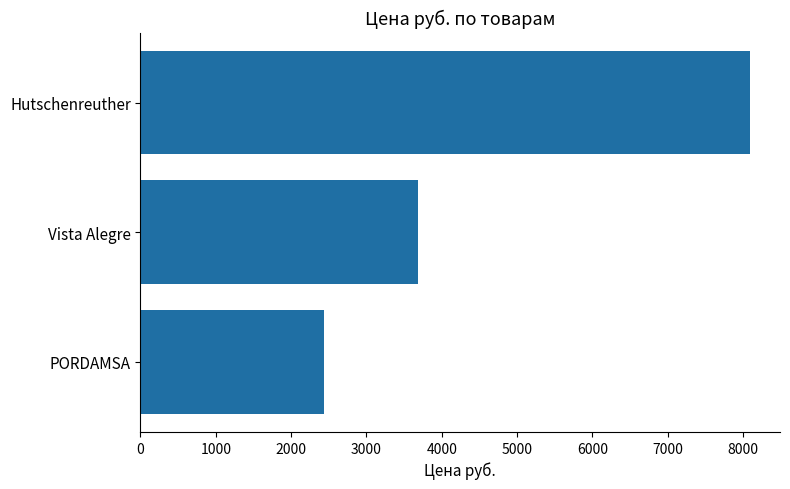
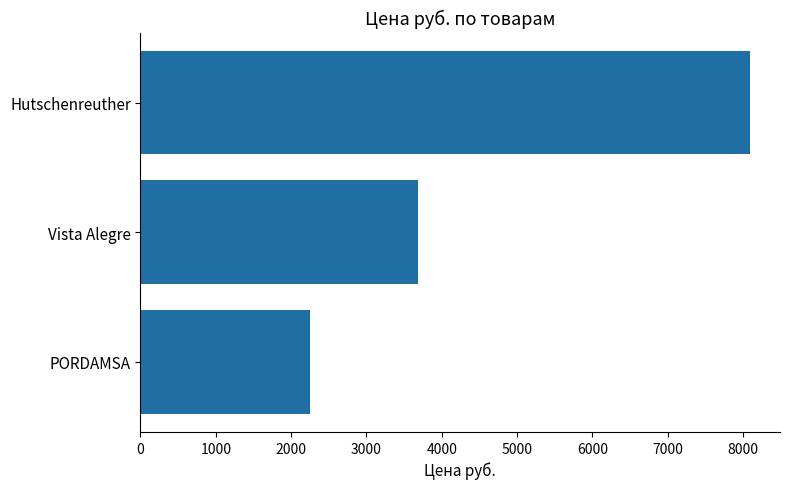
PORDAMSA: 2400 -> 2300
